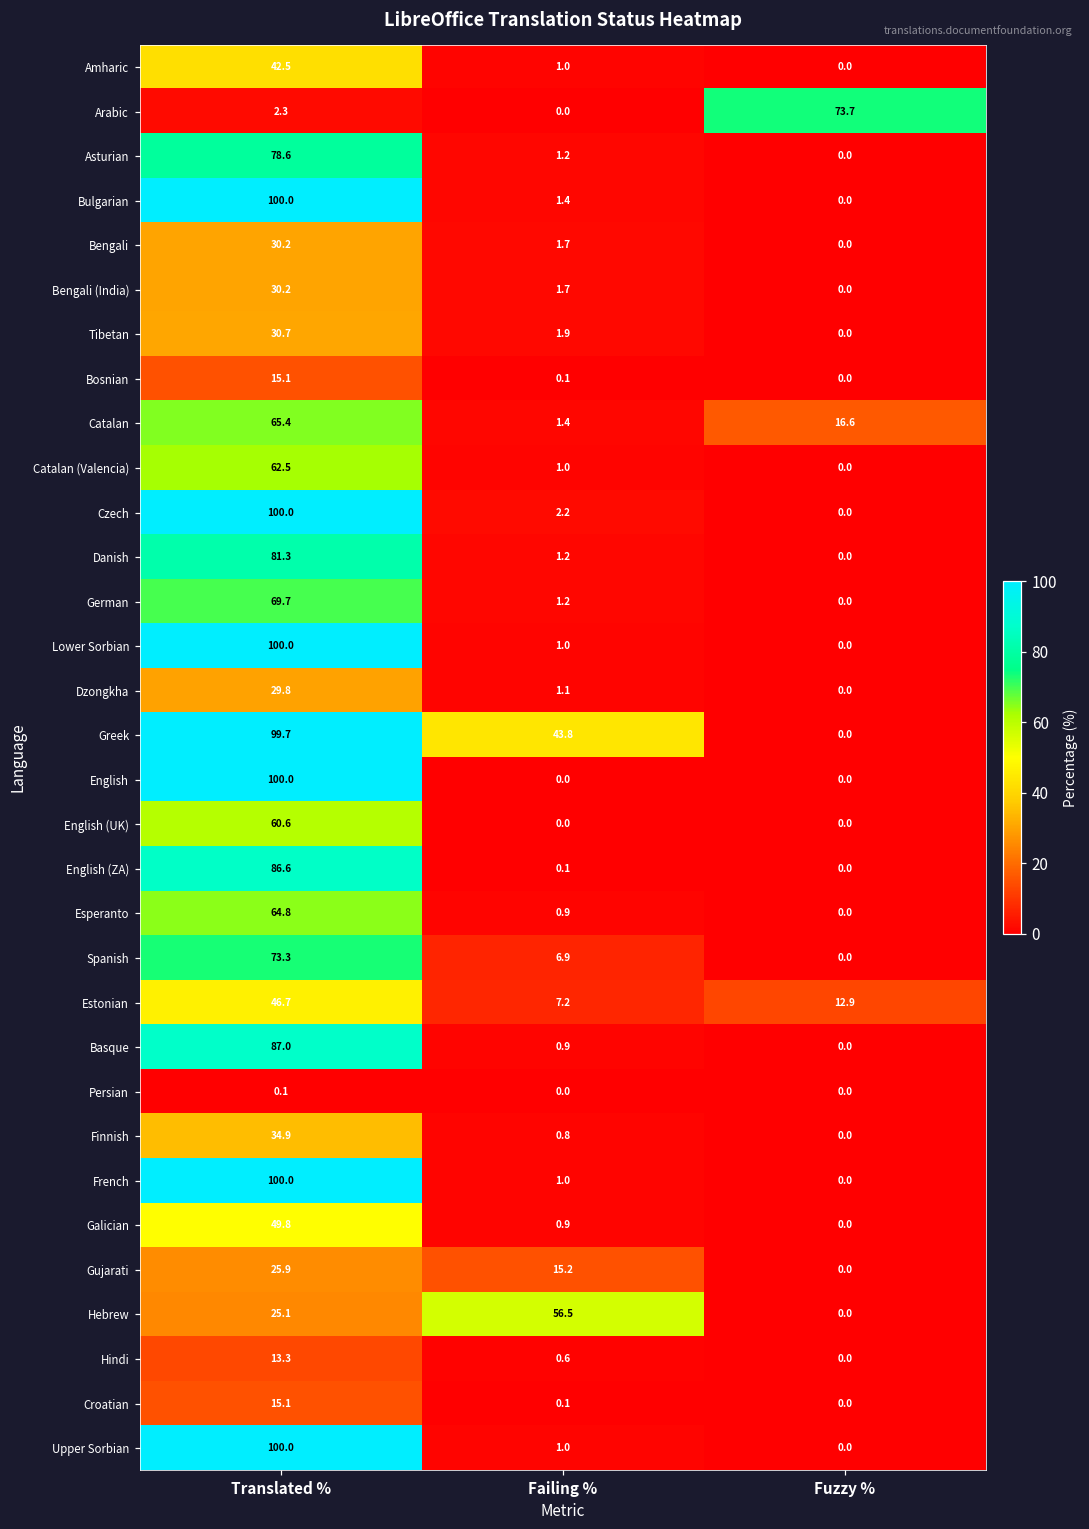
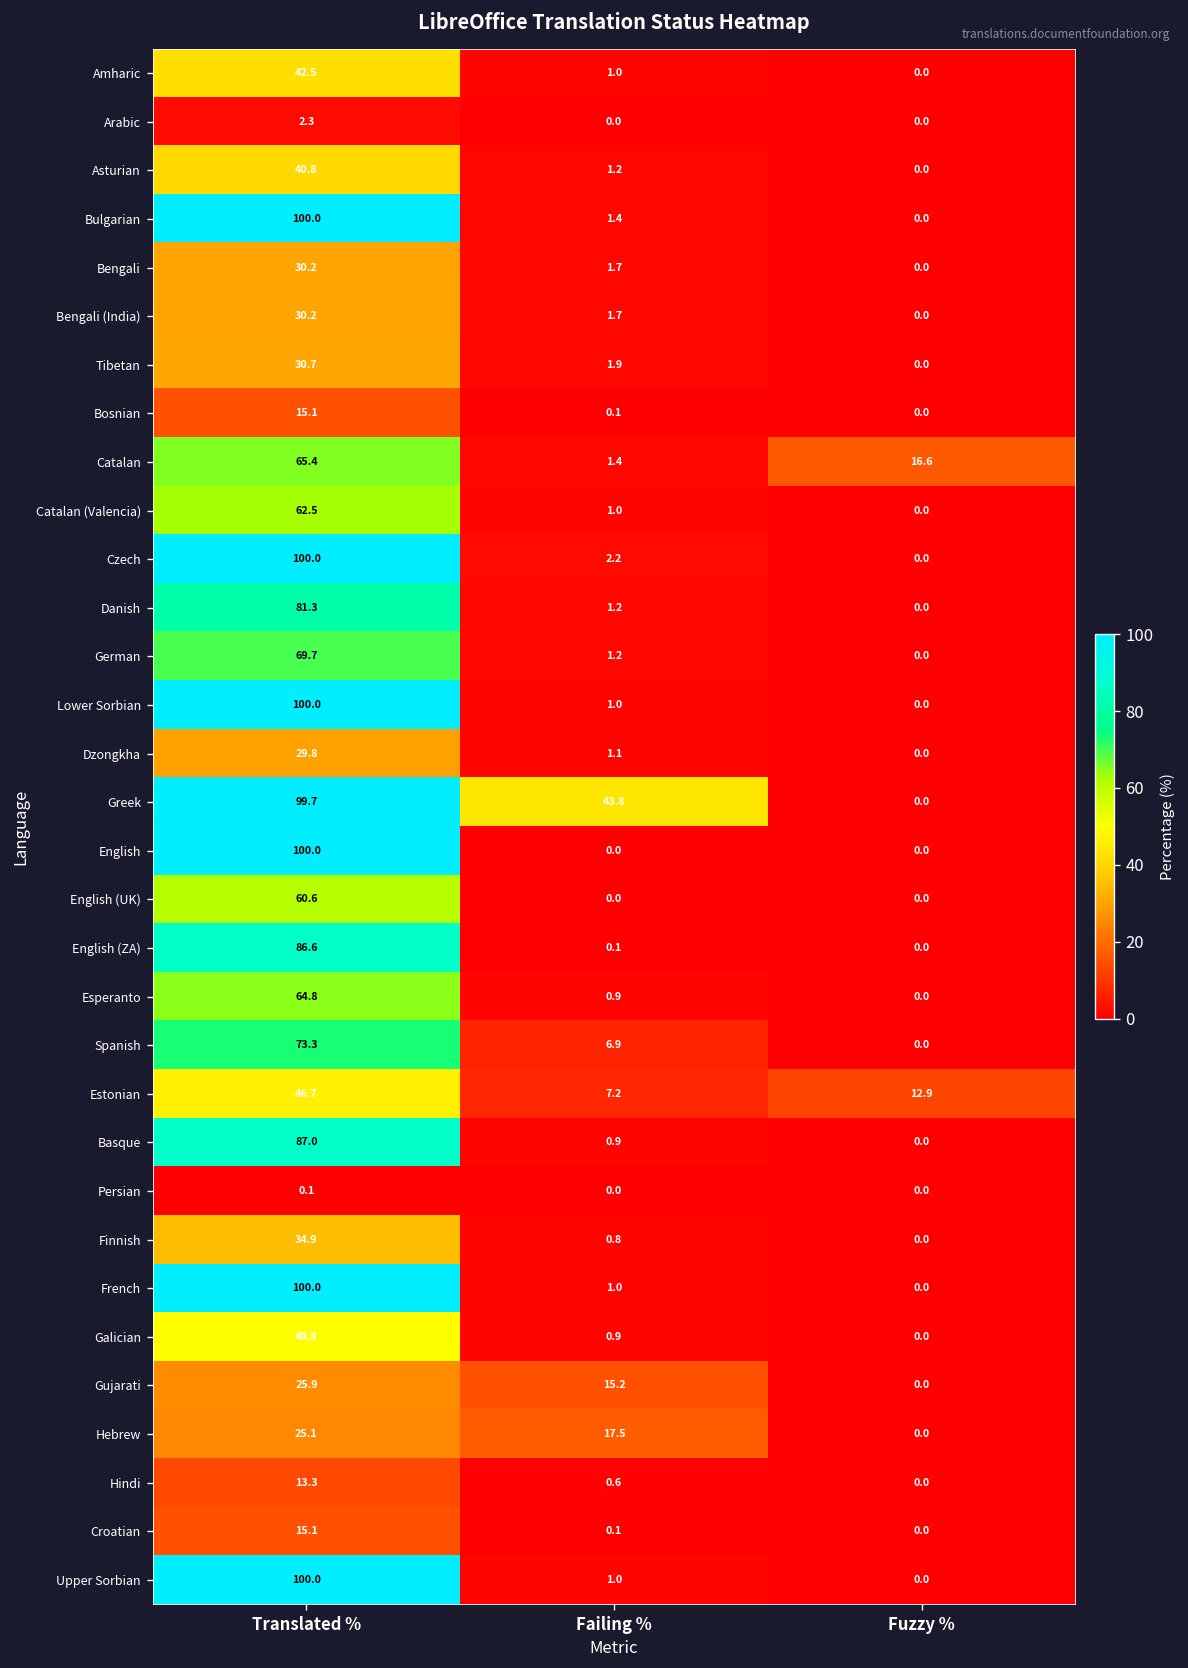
Arabic, Fuzzy %: 73.7 -> 0.0
Asturian, Translated %: 78.6 -> 40.8
Hebrew, Failing %: 56.5 -> 17.5
